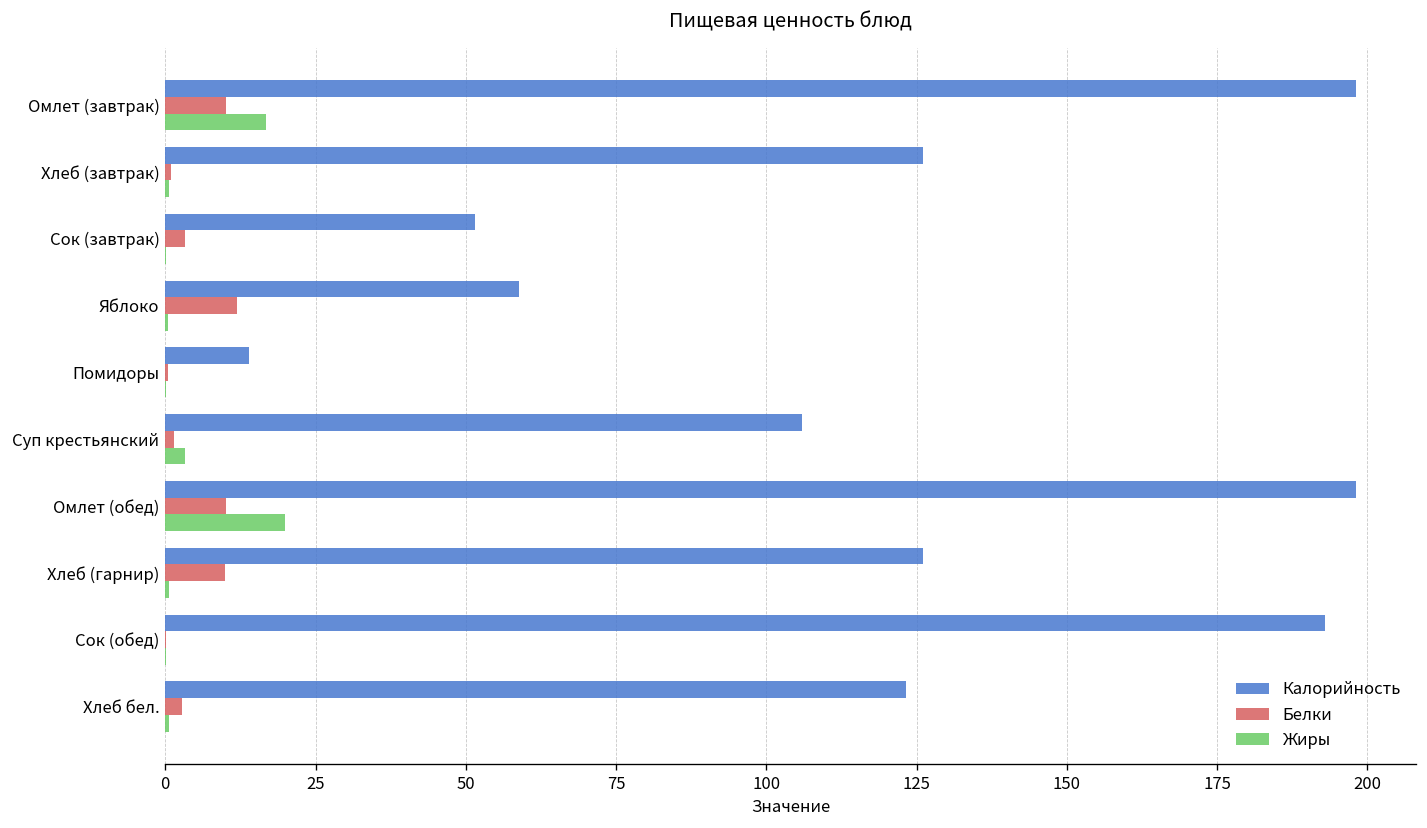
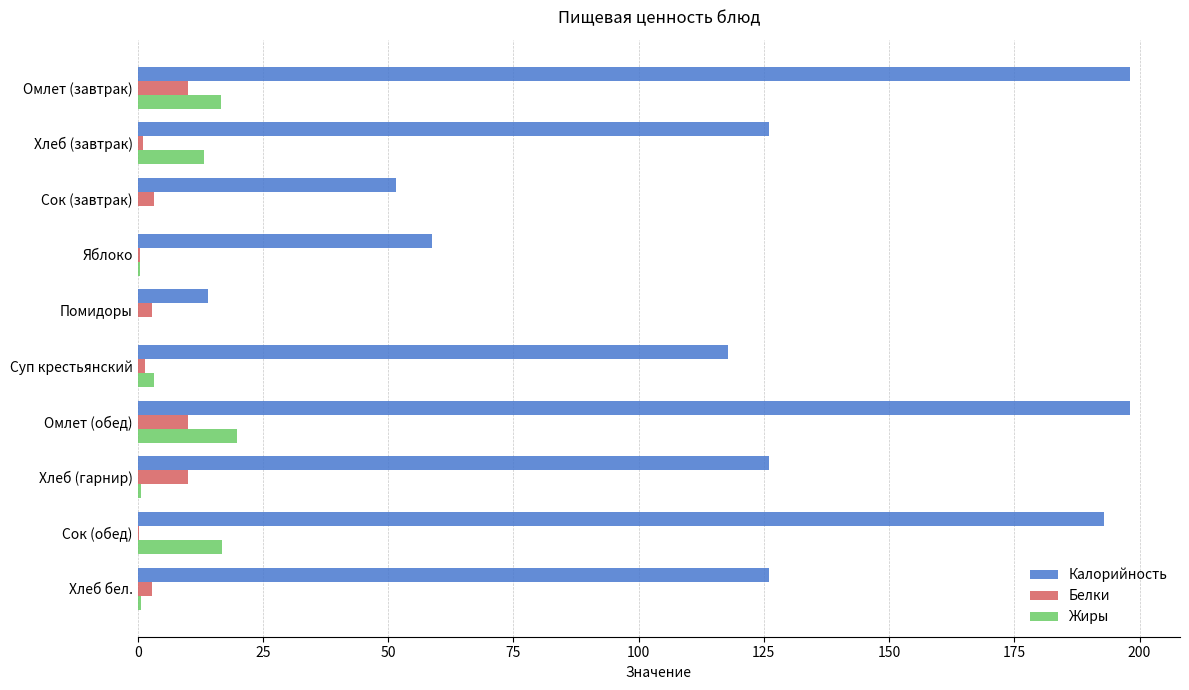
Жиры, Хлеб (завтрак): 1 -> 13
Белки, Яблоко: 12 -> 1
Белки, Помидоры: 0 -> 3
Калорийность, Суп крестьянский: 106 -> 118
Жиры, Сок (обед): 0 -> 17
Калорийность, Хлеб бел.: 123 -> 126
